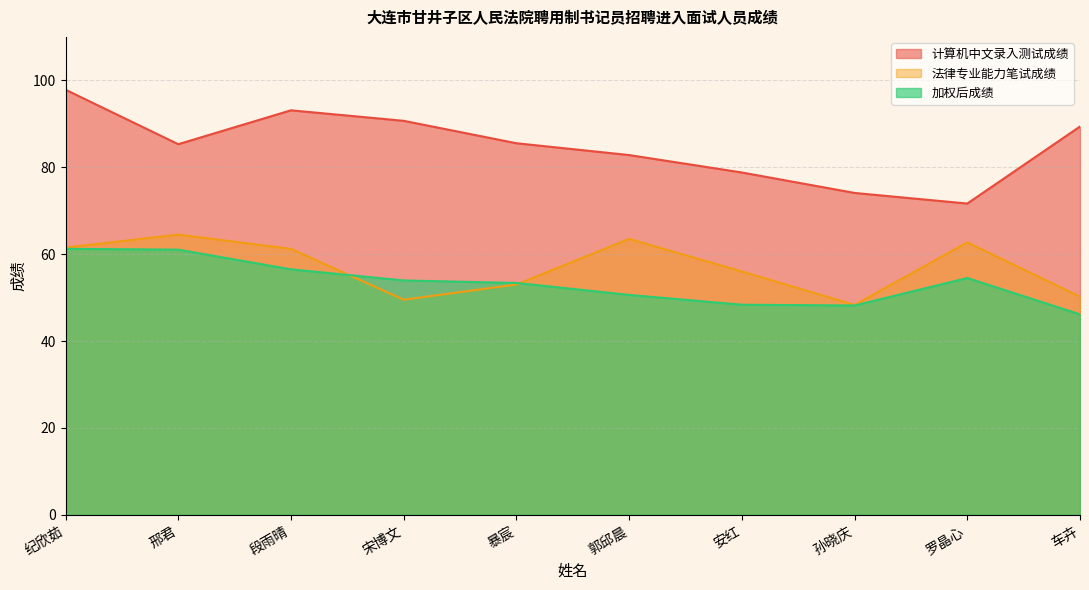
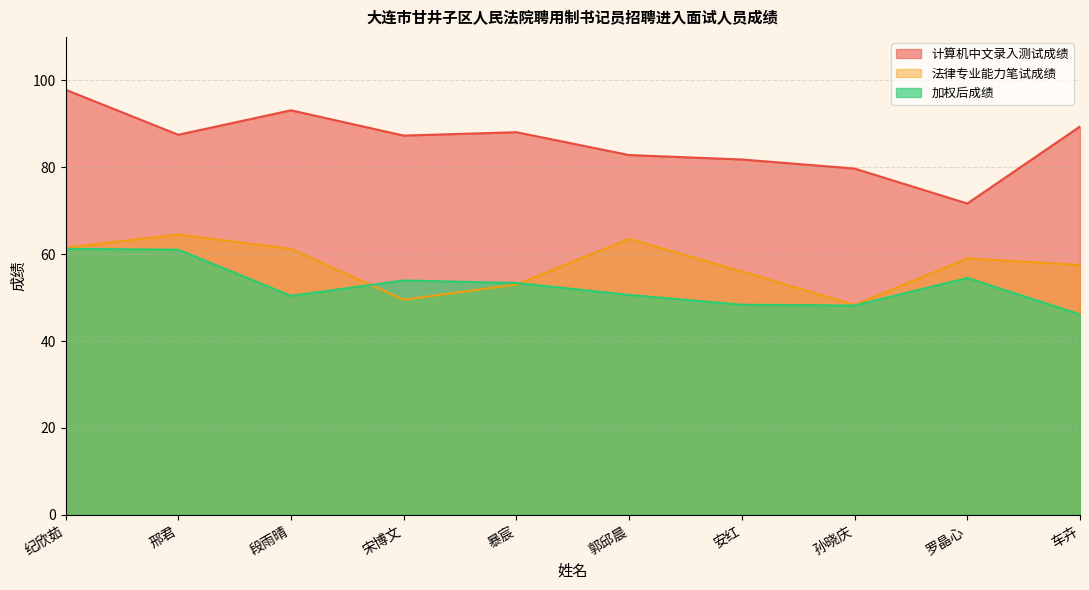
计算机中文录入测试成绩, 邢君: 85 -> 87
加权后成绩, 段雨晴: 57 -> 50
计算机中文录入测试成绩, 宋博文: 91 -> 87
计算机中文录入测试成绩, 暴宸: 86 -> 88
计算机中文录入测试成绩, 安红: 79 -> 82
计算机中文录入测试成绩, 孙晓庆: 74 -> 80
法律专业能力笔试成绩, 罗晶心: 63 -> 59
法律专业能力笔试成绩, 车卉: 50 -> 58
